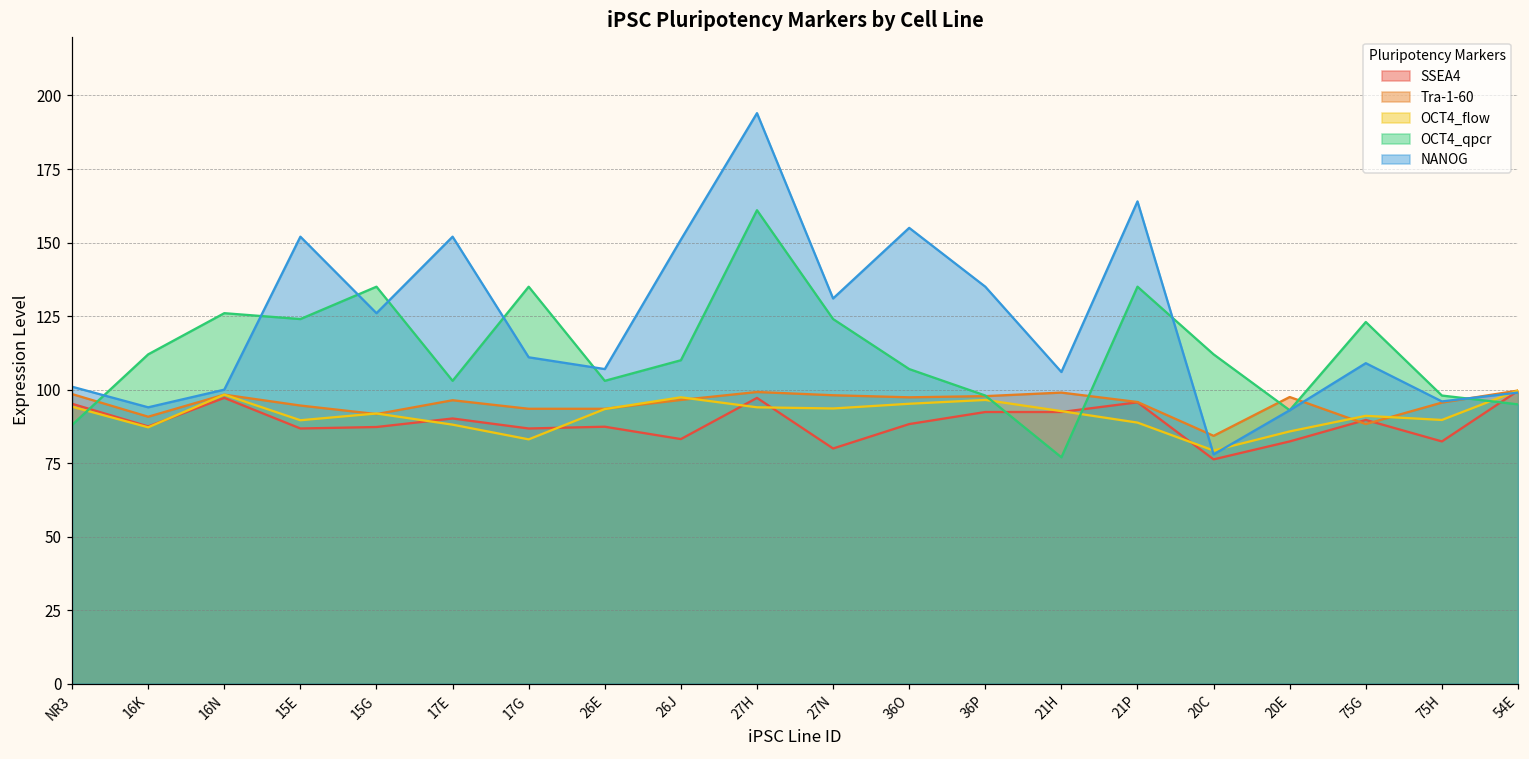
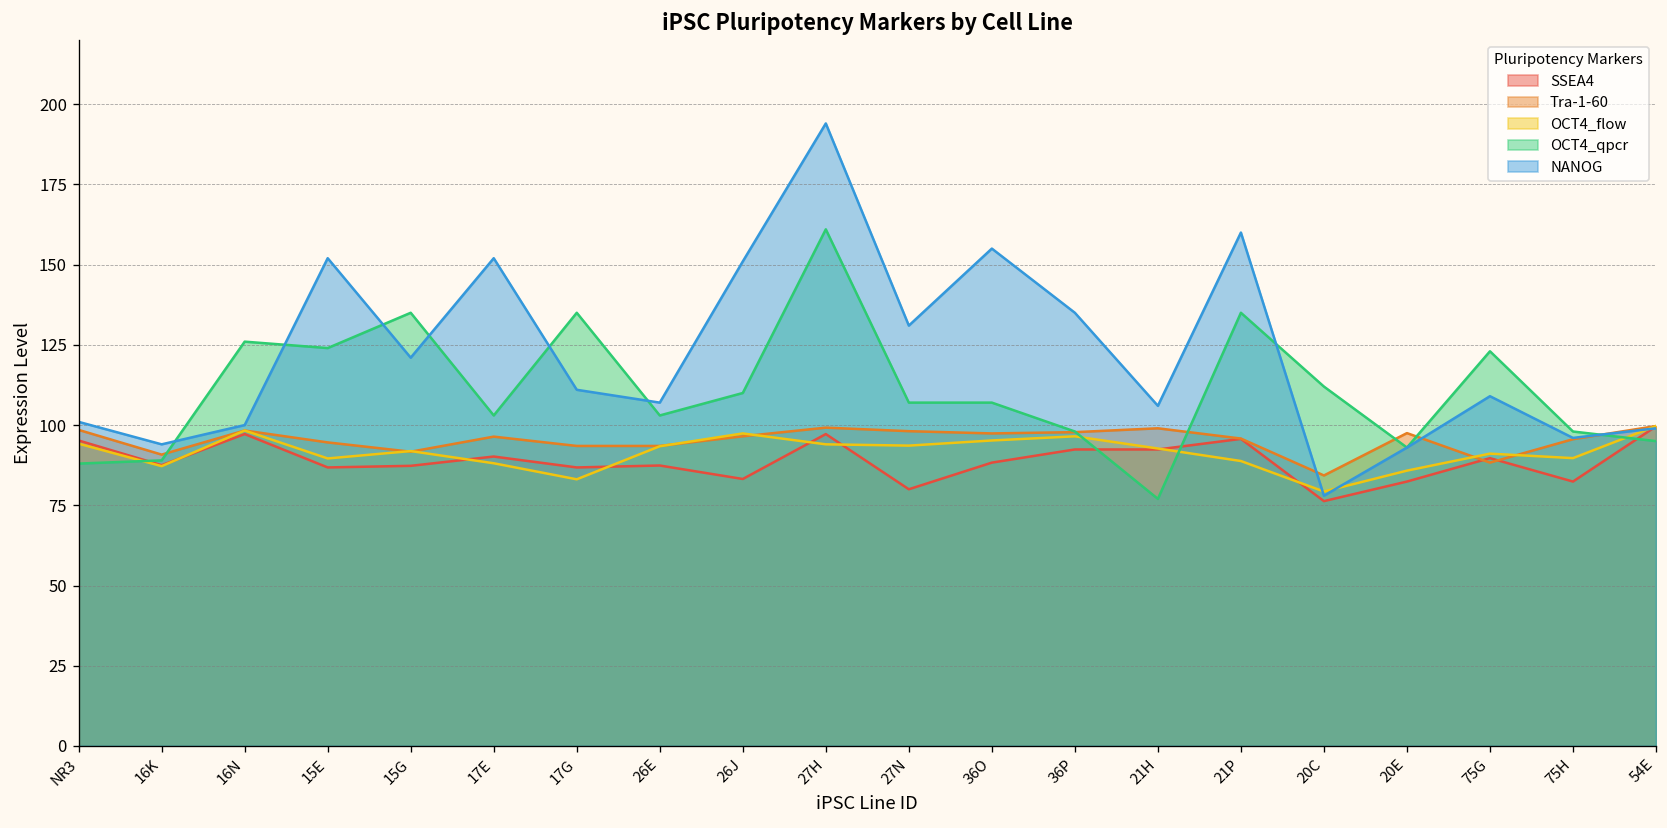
OCT4_qpcr, 16K: 112 -> 89
NANOG, 15G: 126 -> 121
OCT4_qpcr, 27N: 124 -> 107
NANOG, 21P: 164 -> 160
